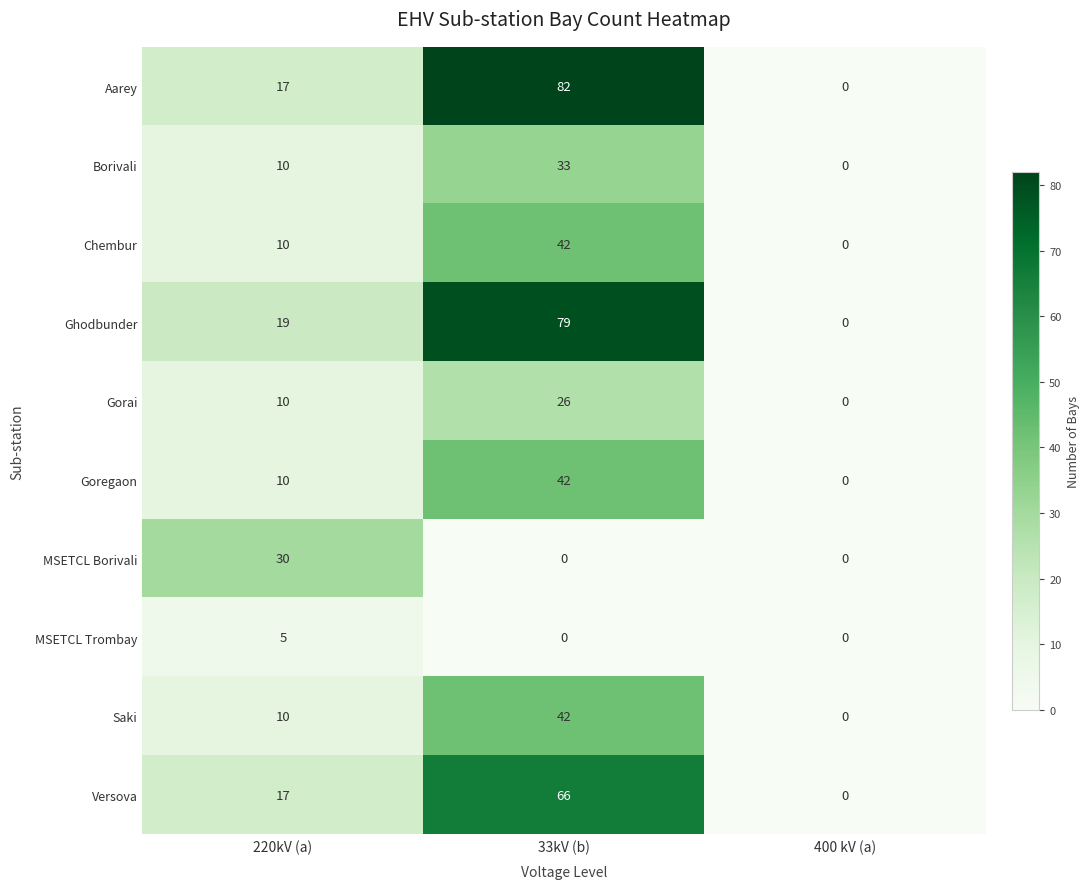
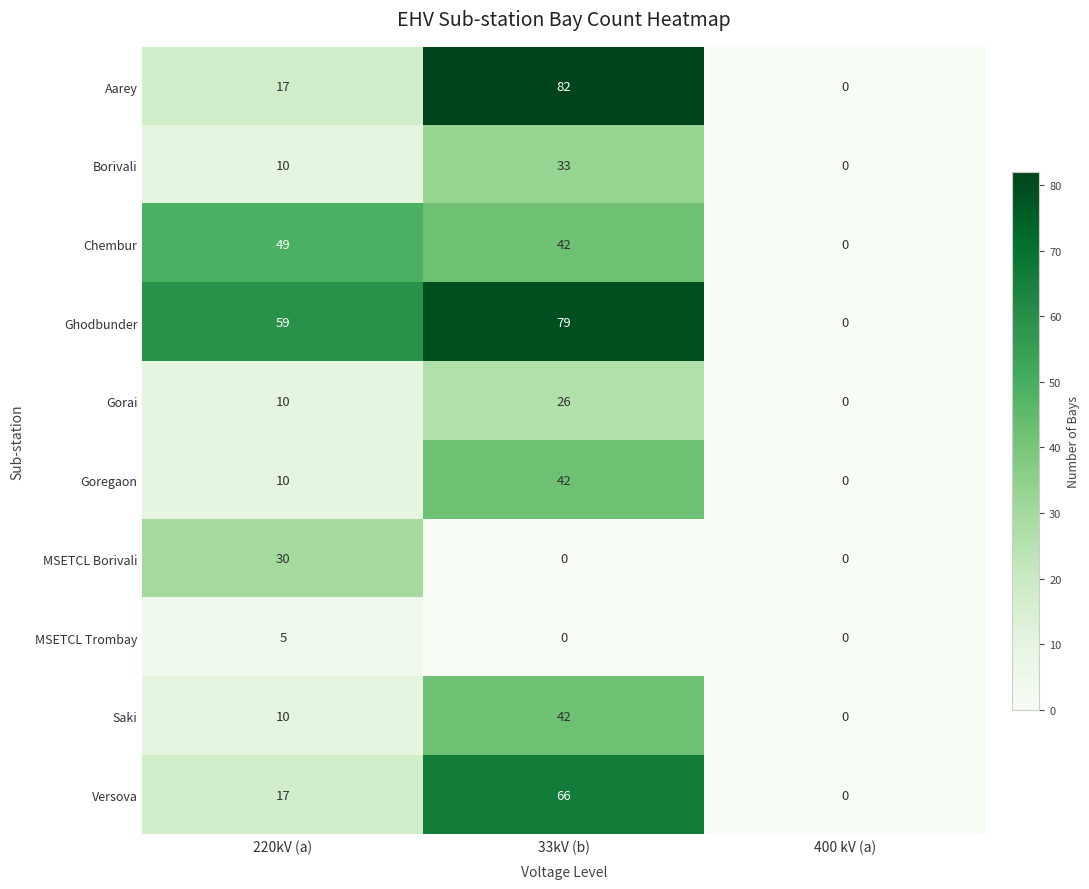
Chembur, 220kV (a): 10 -> 49
Ghodbunder, 220kV (a): 19 -> 59
